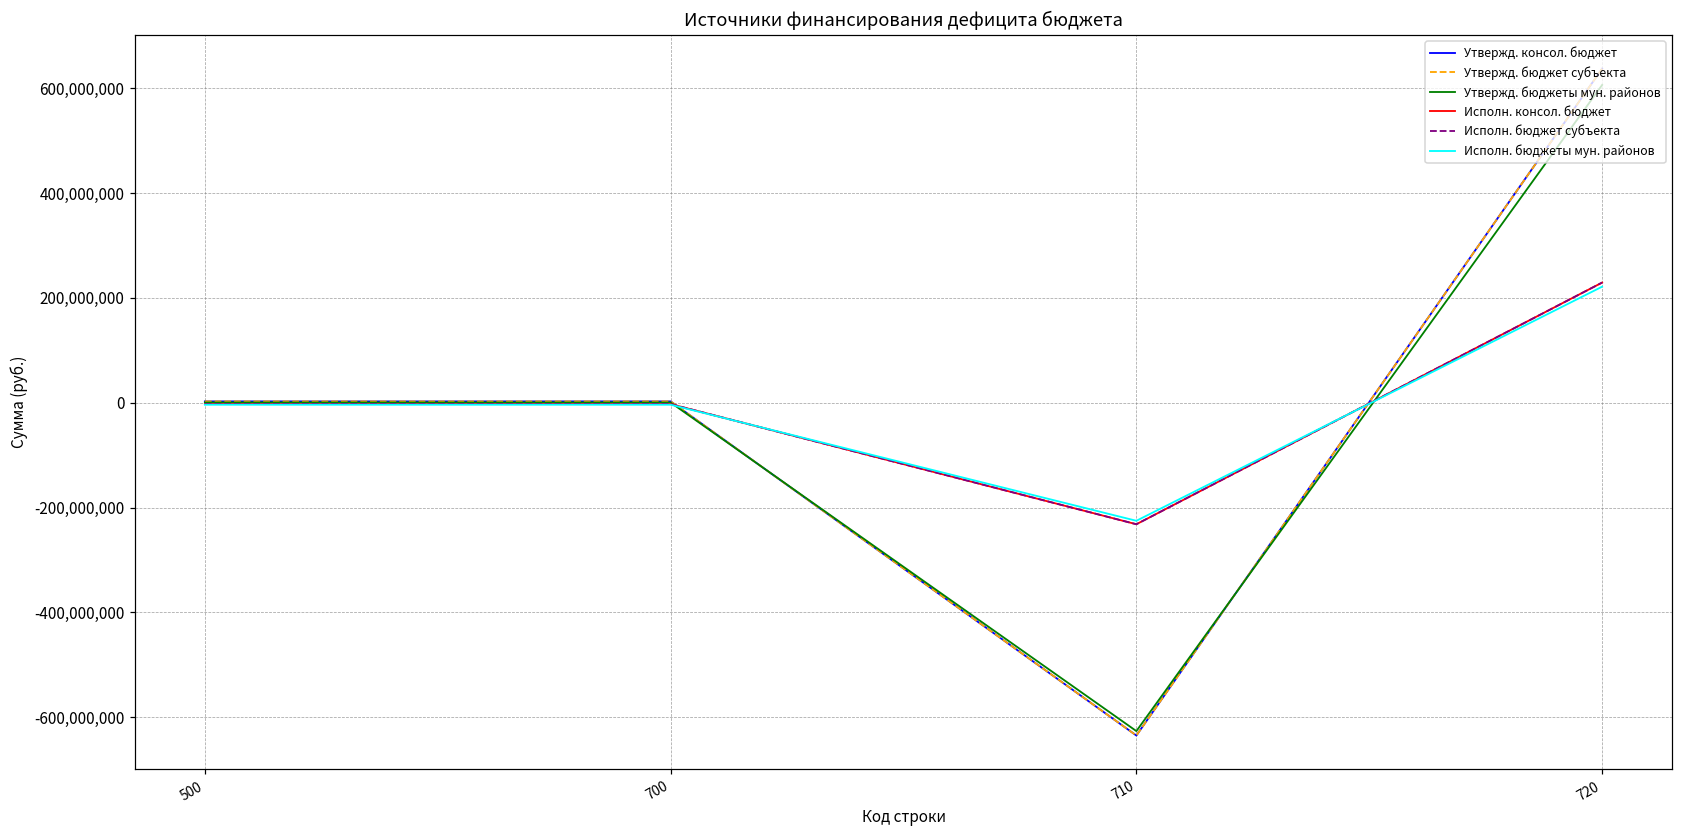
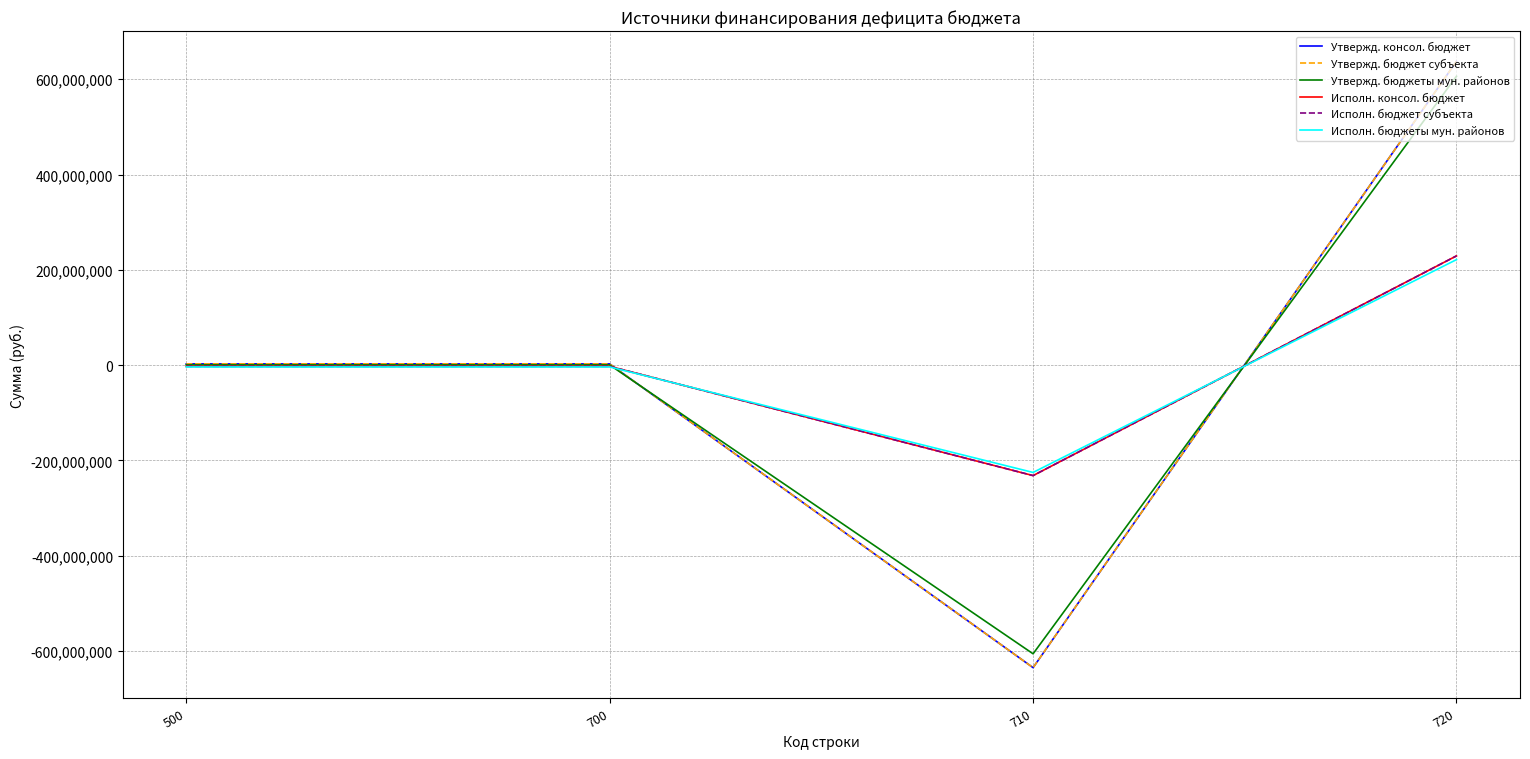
Утвержд. бюджеты мун. районов, 710: -630,000,000 -> -610,000,000
